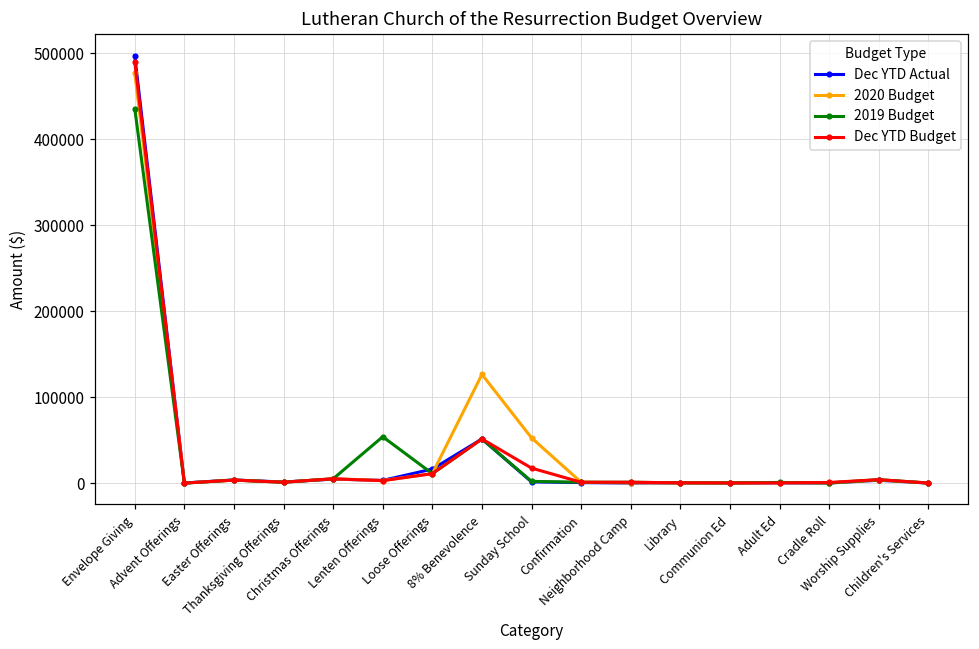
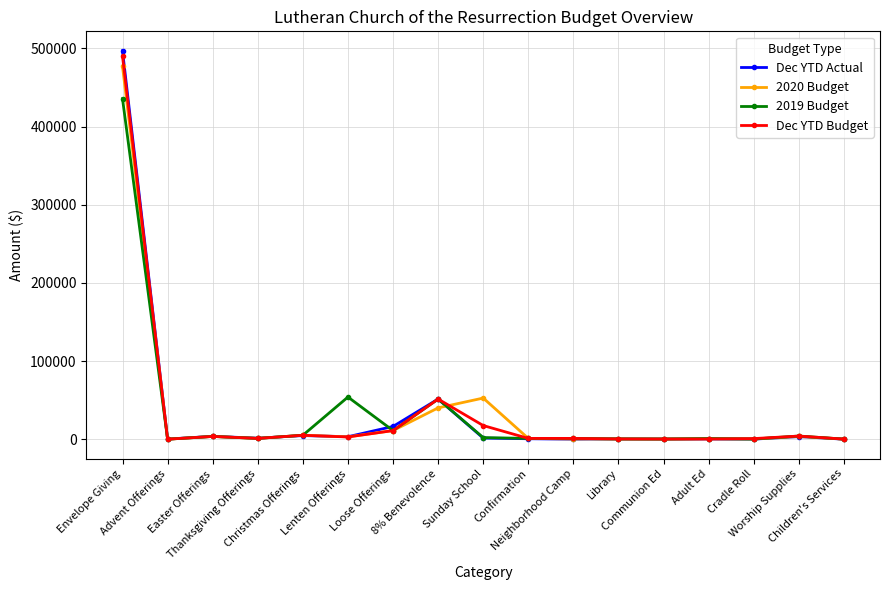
2020 Budget, 8% Benevolence: 130000 -> 40000
